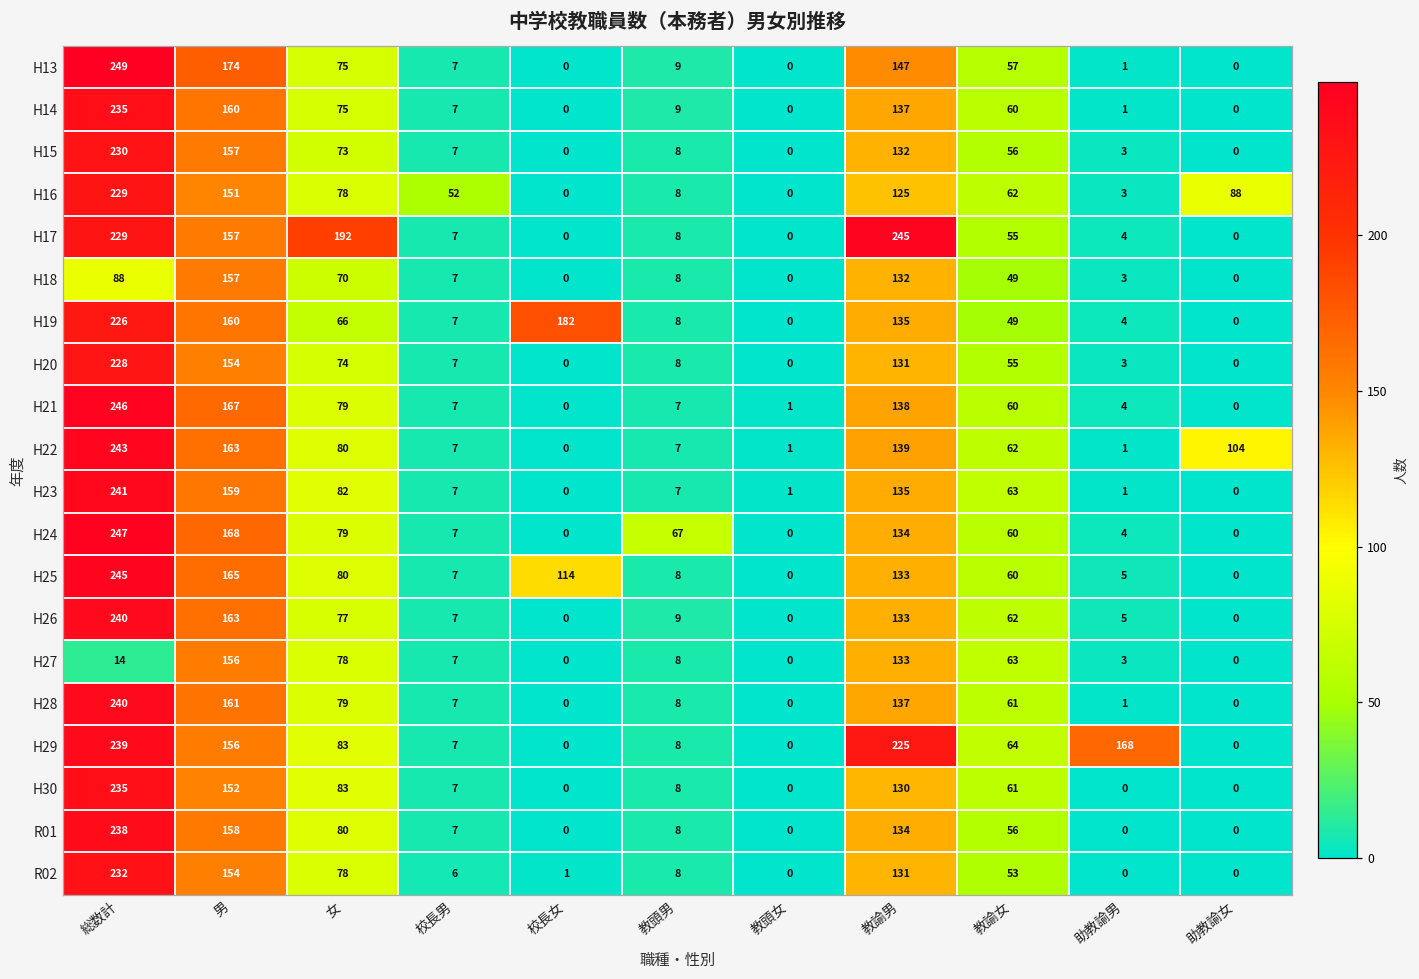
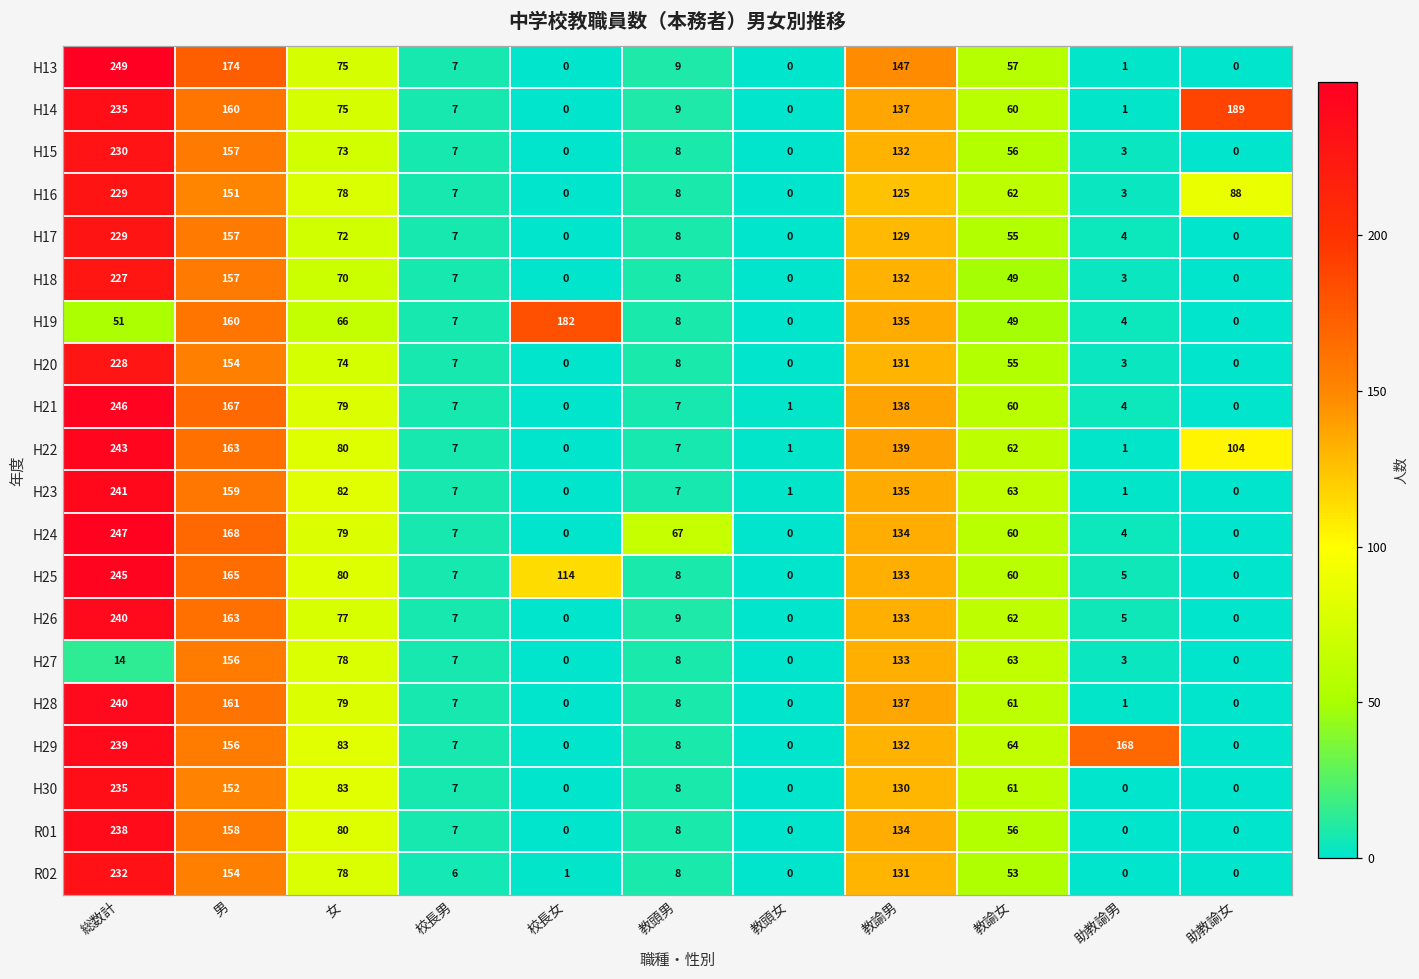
H14, 助教諭女: 0 -> 189
H16, 校長男: 52 -> 7
H17, 女: 192 -> 72
H17, 教諭男: 245 -> 129
H18, 総数計: 88 -> 227
H19, 総数計: 226 -> 51
H29, 教諭男: 225 -> 132
